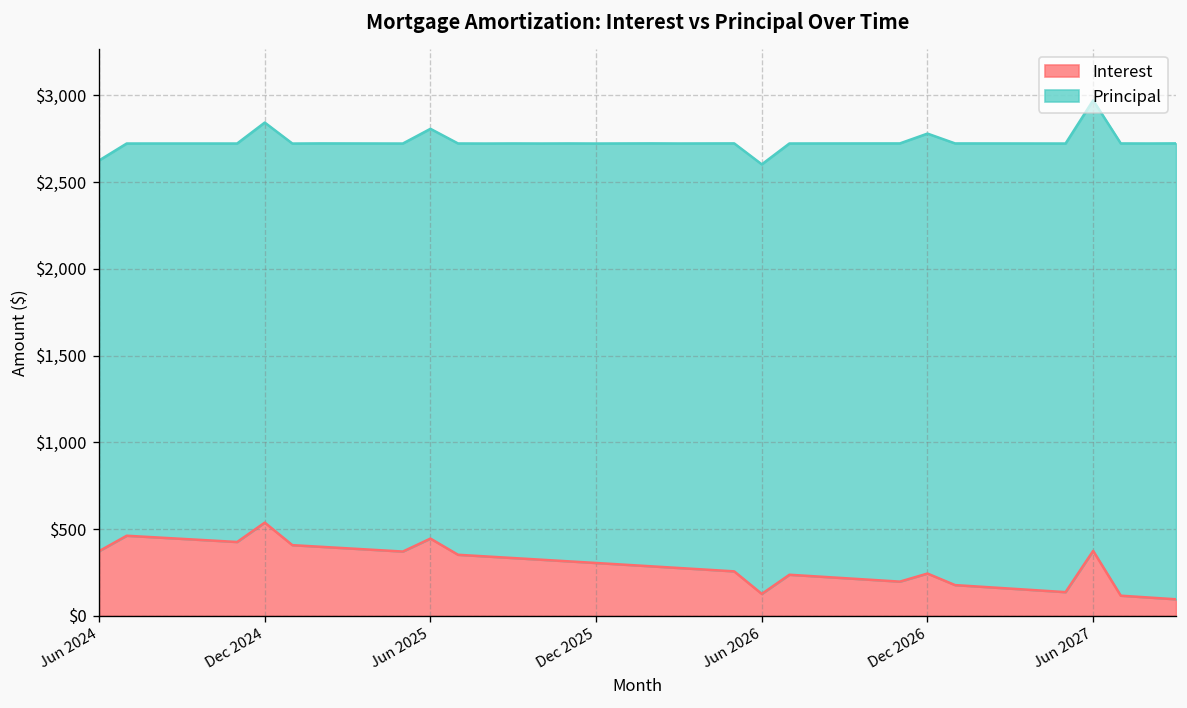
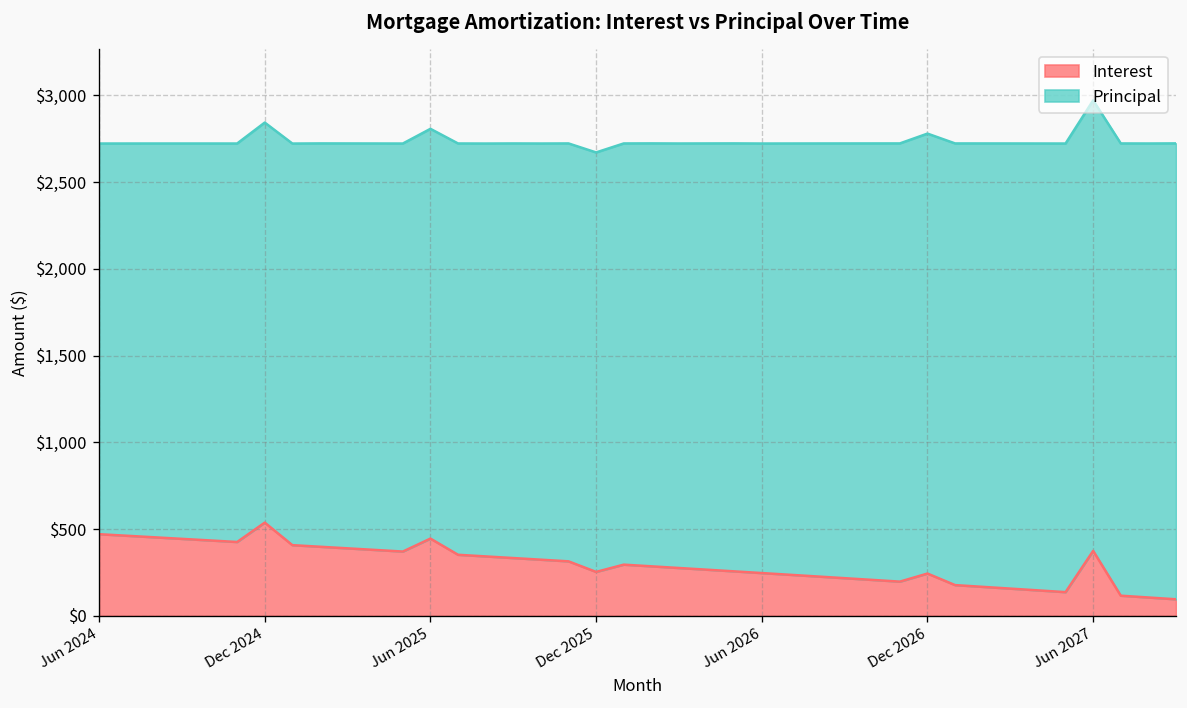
Interest, Jun 2024: $370 -> $470
Interest, Dec 2025: $300 -> $250
Interest, Jun 2026: $130 -> $250
